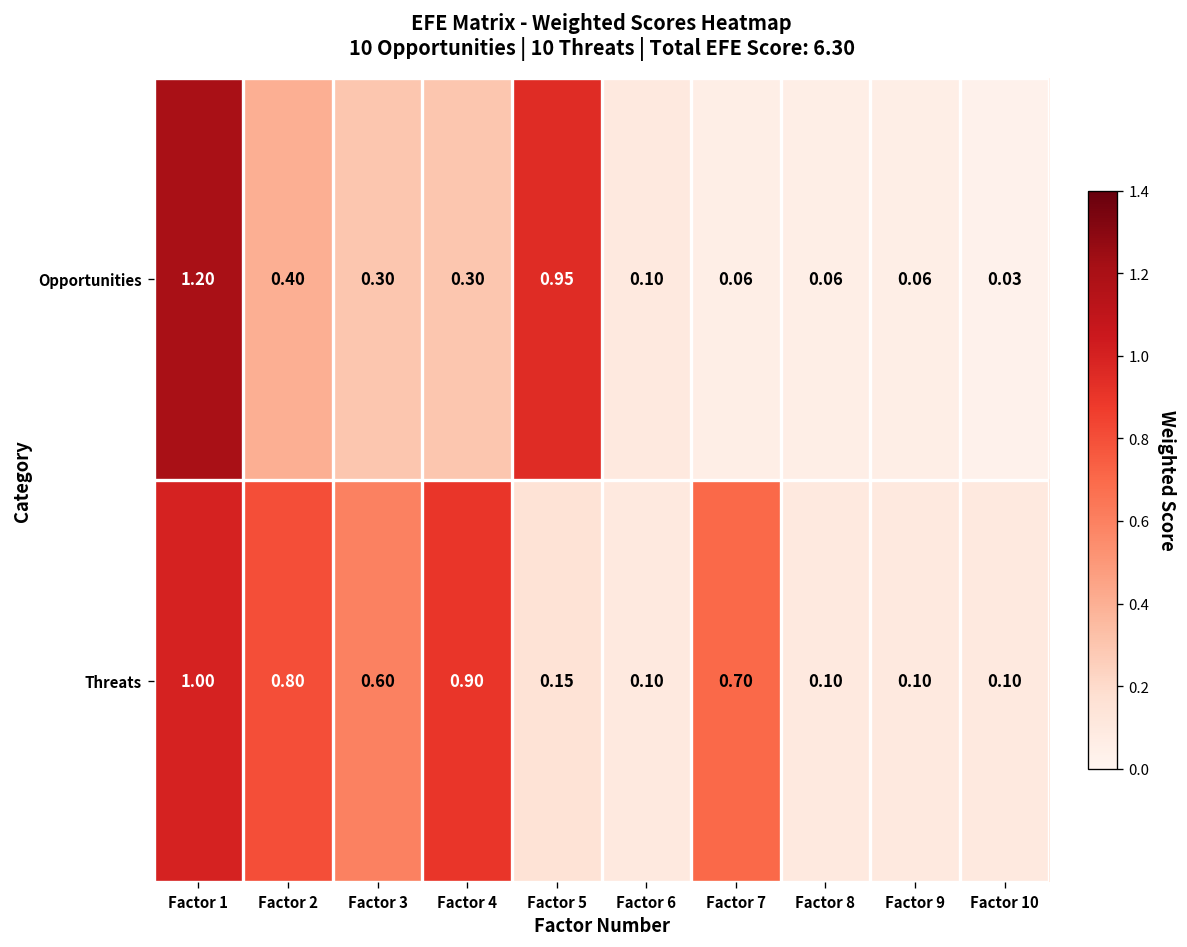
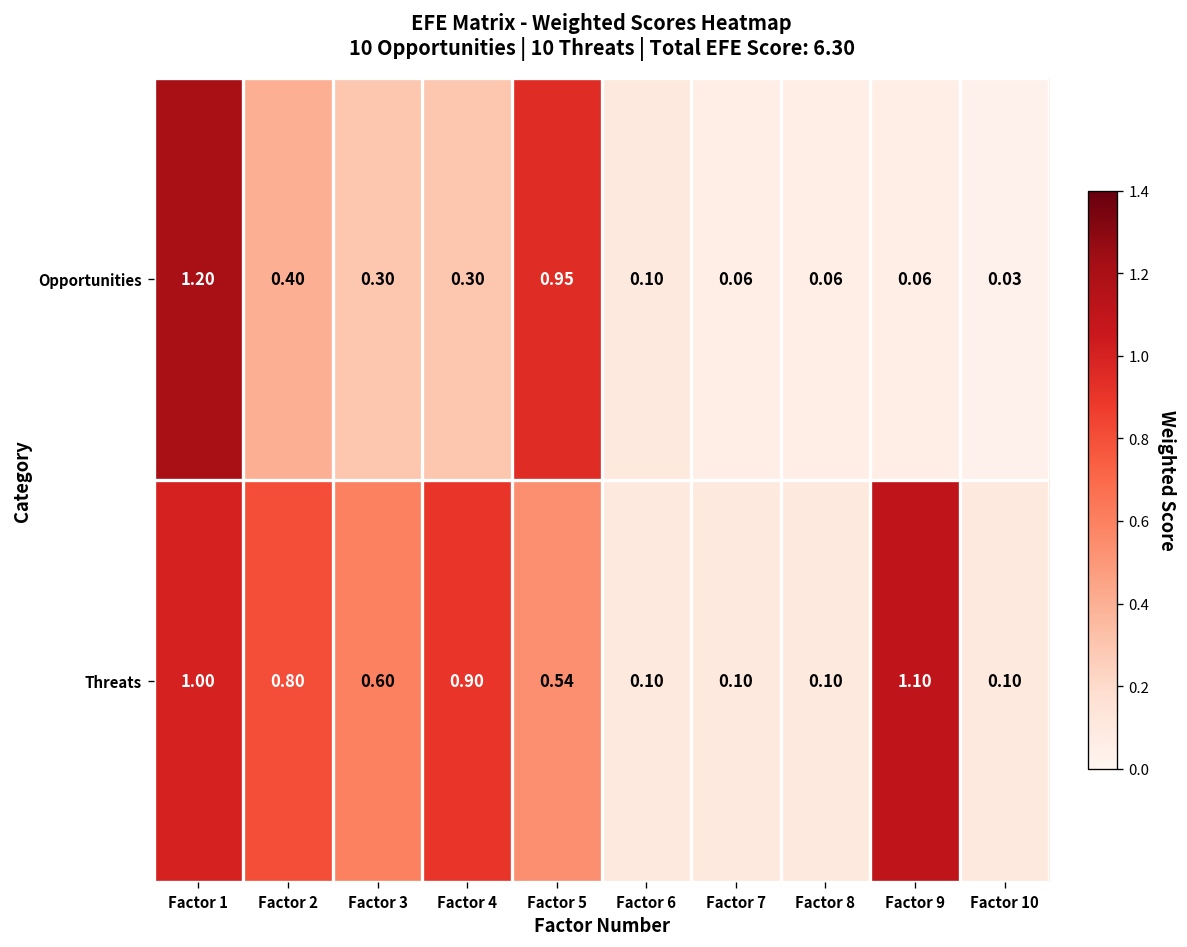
Threats, Factor 5: 0.15 -> 0.54
Threats, Factor 7: 0.70 -> 0.10
Threats, Factor 9: 0.10 -> 1.10
